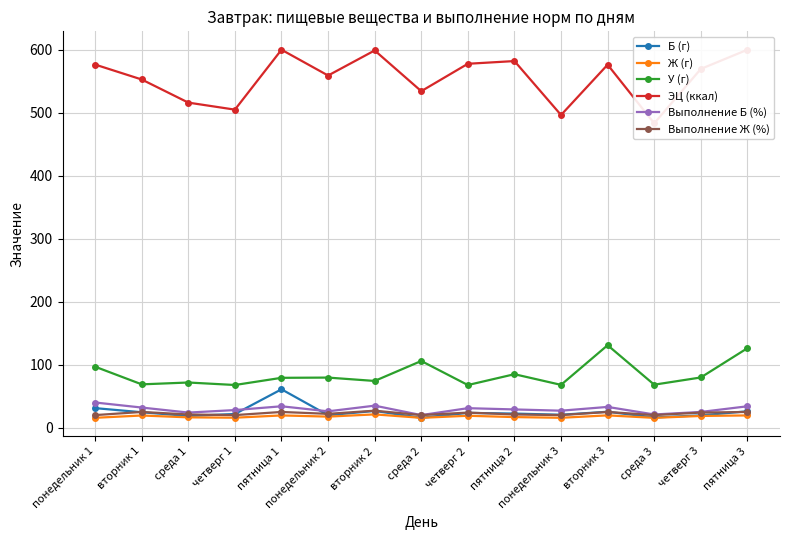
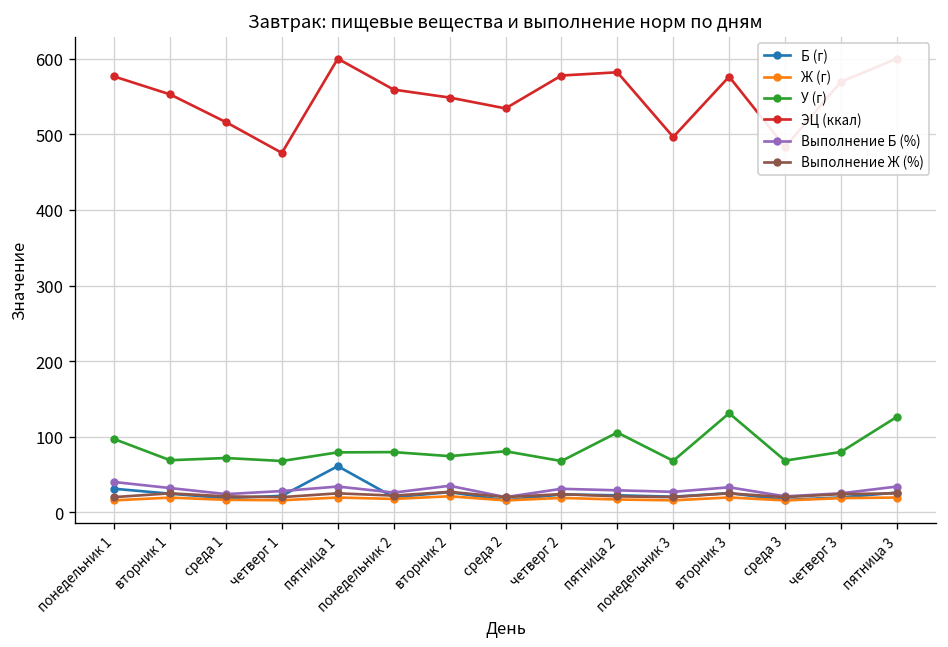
ЭЦ (ккал), четверг 1: 510 -> 480
ЭЦ (ккал), вторник 2: 600 -> 550
У (г), среда 2: 110 -> 80
У (г), пятница 2: 80 -> 110
